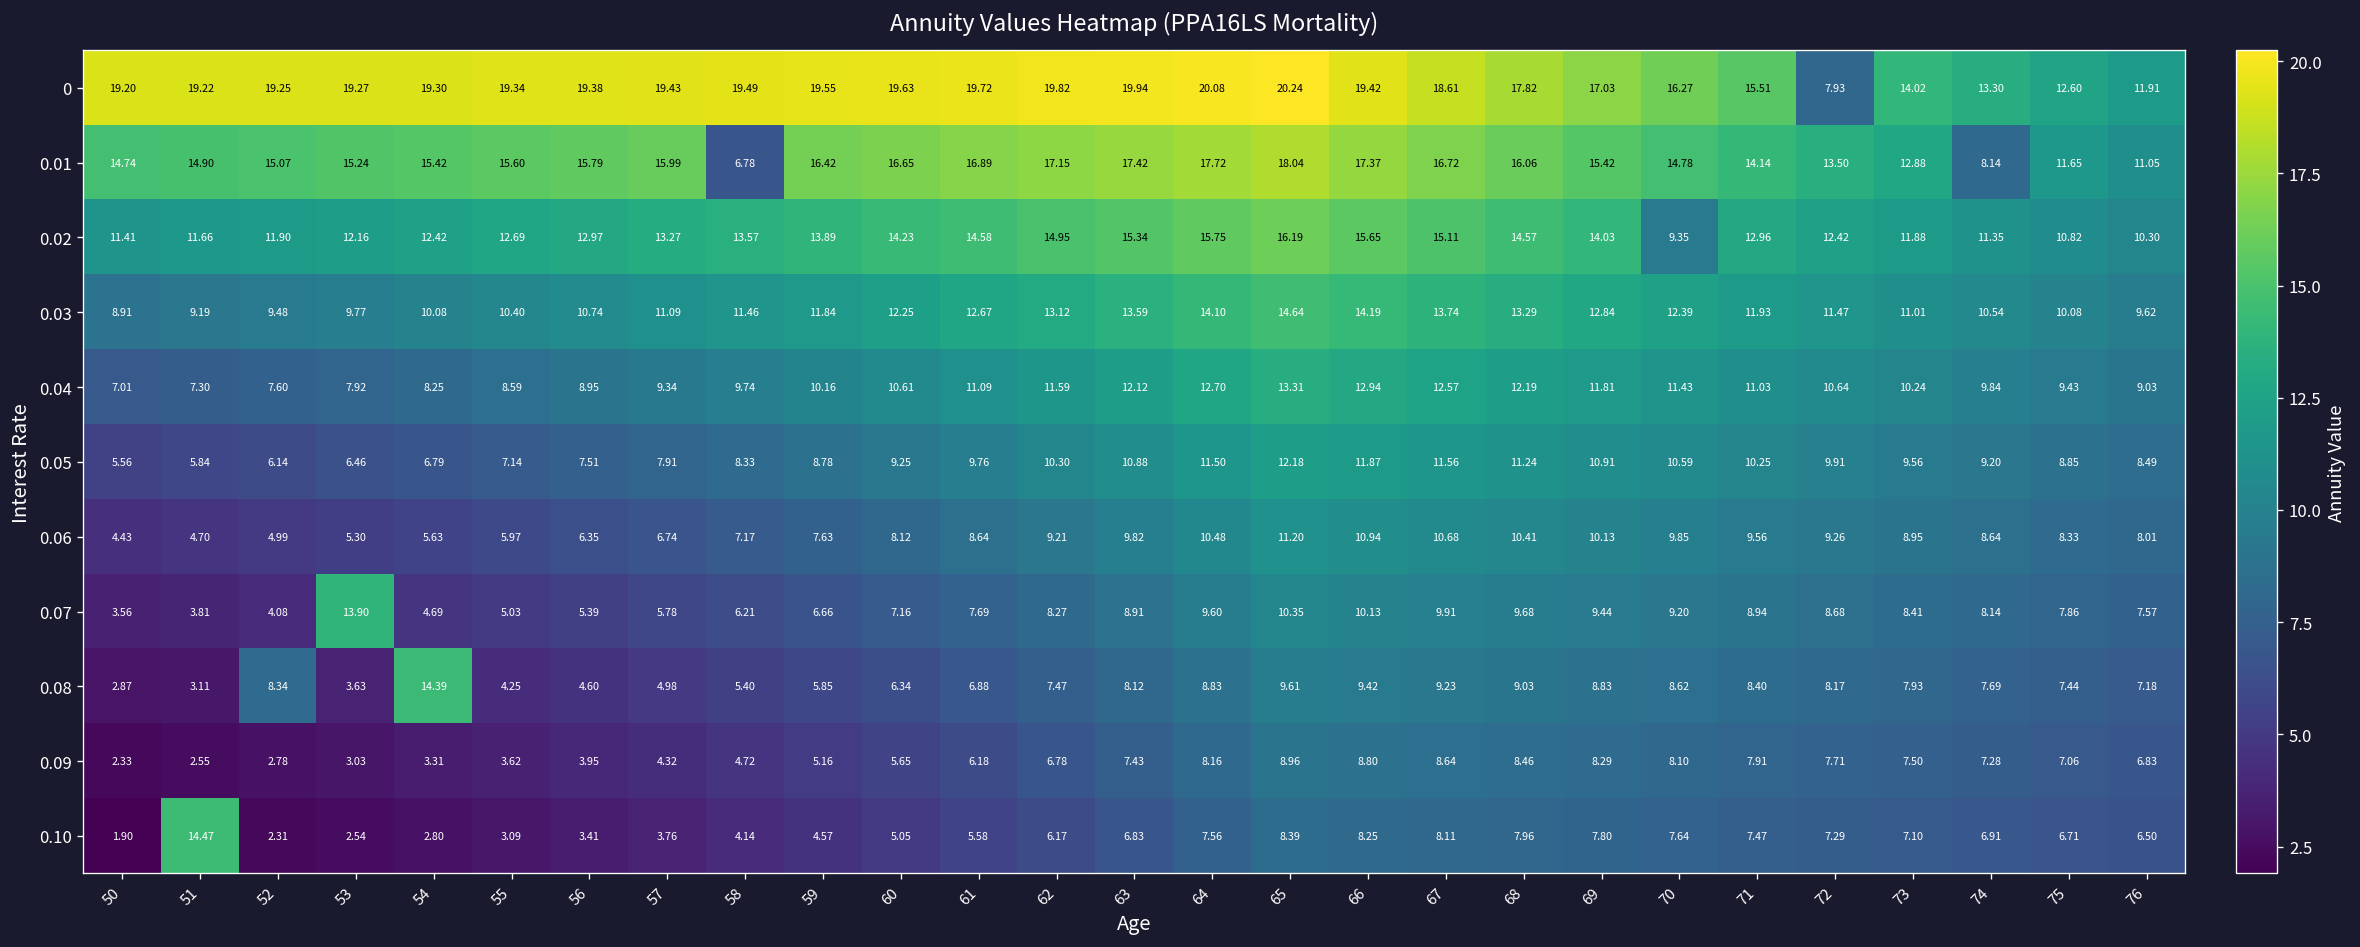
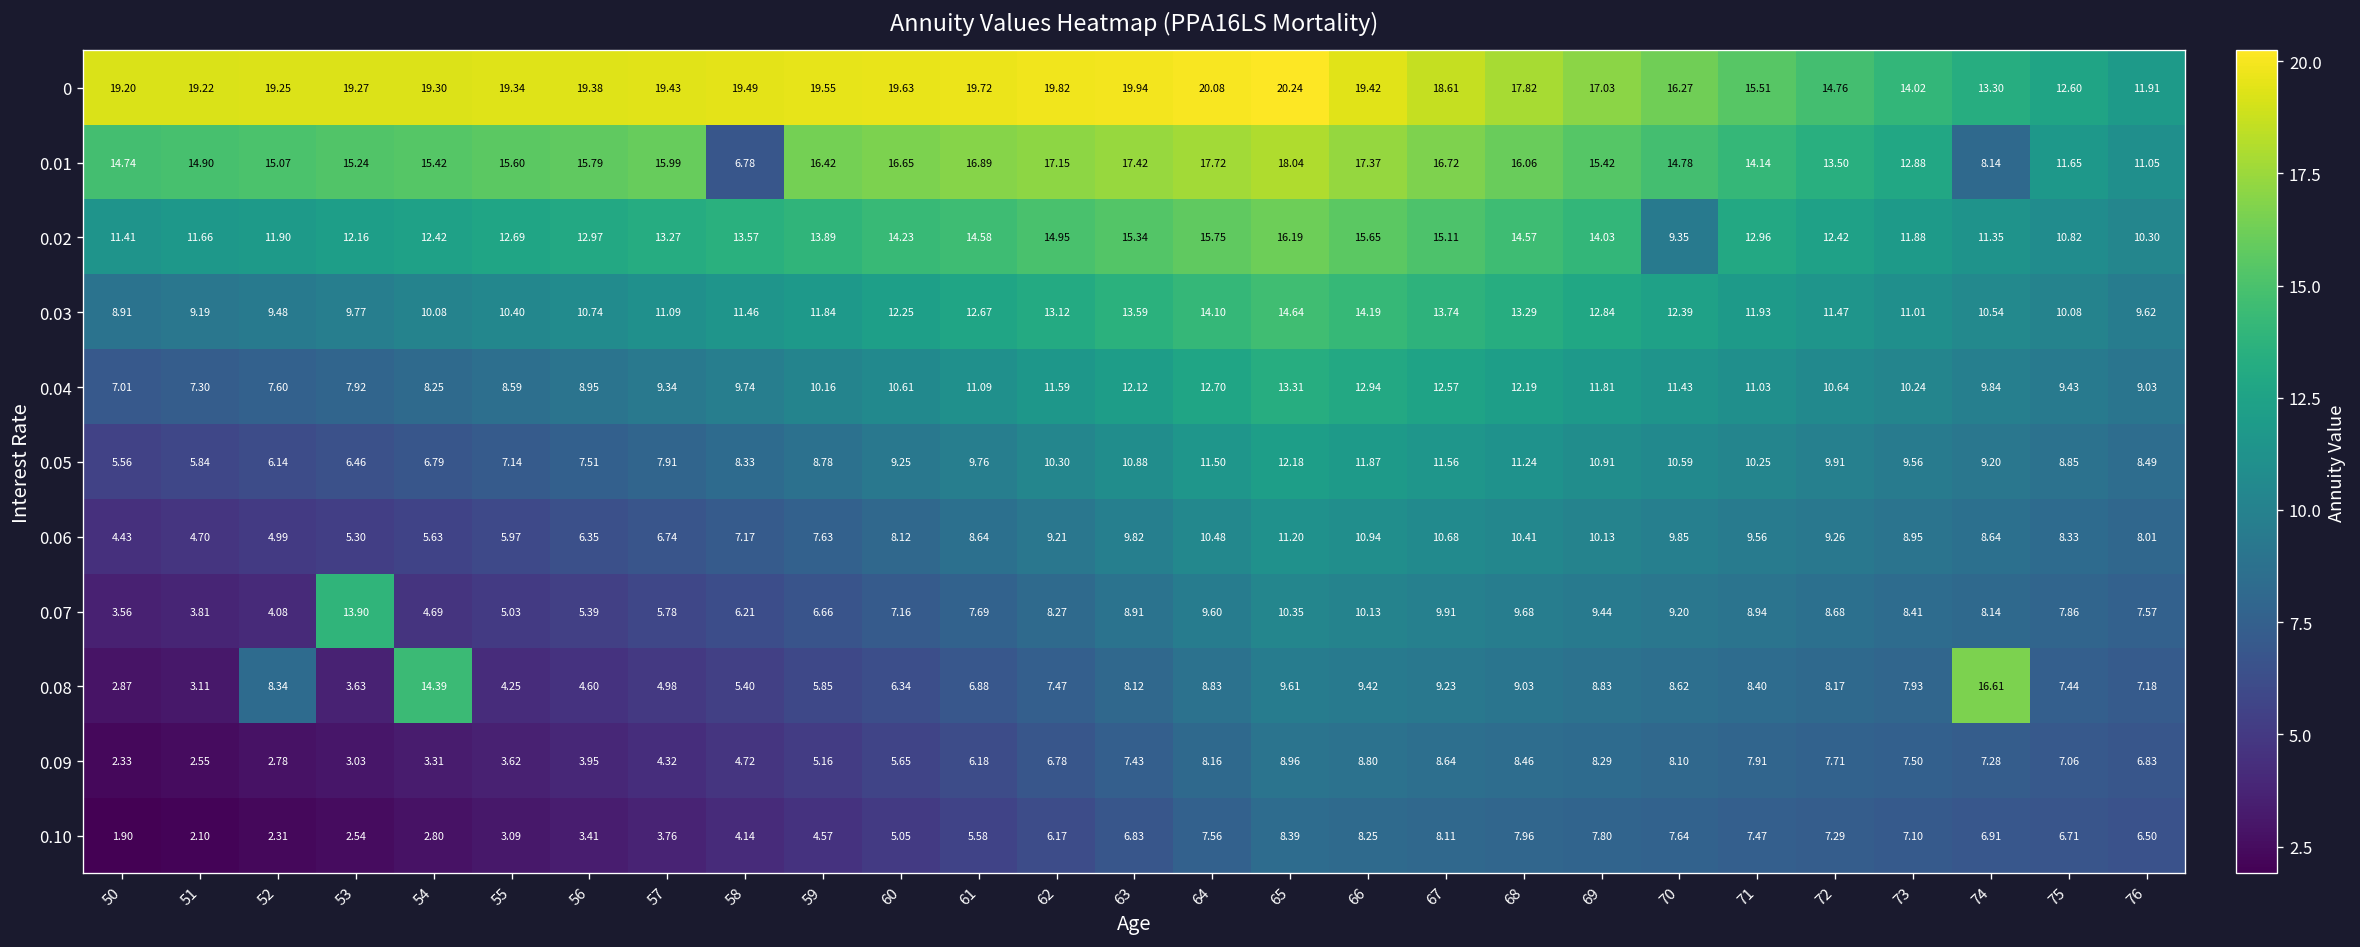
0, 72: 7.93 -> 14.76
0.08, 74: 7.69 -> 16.61
0.10, 51: 14.47 -> 2.10
